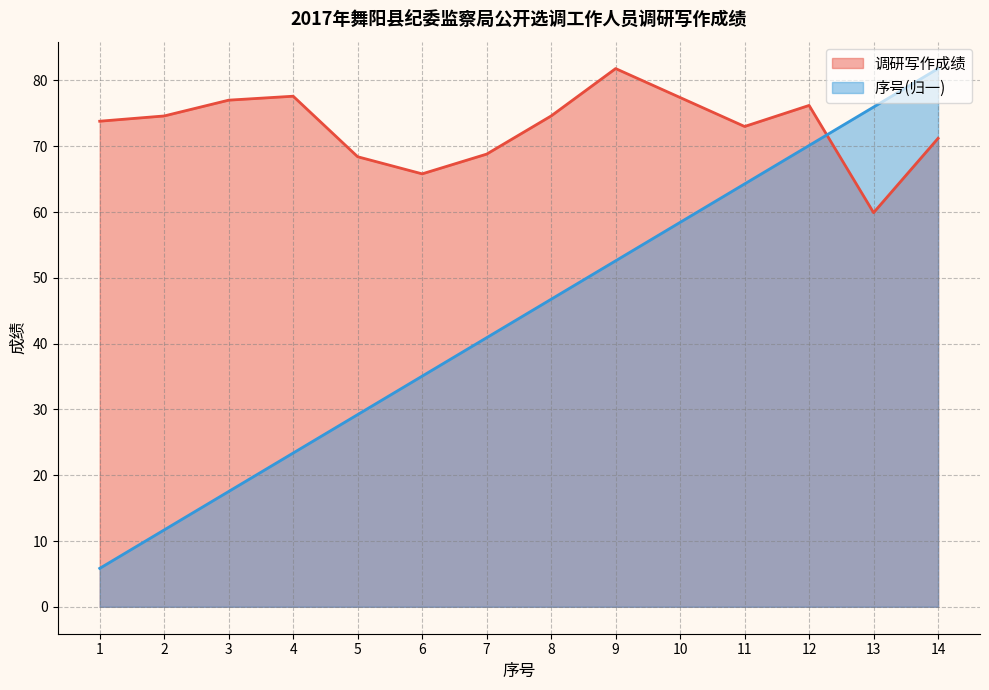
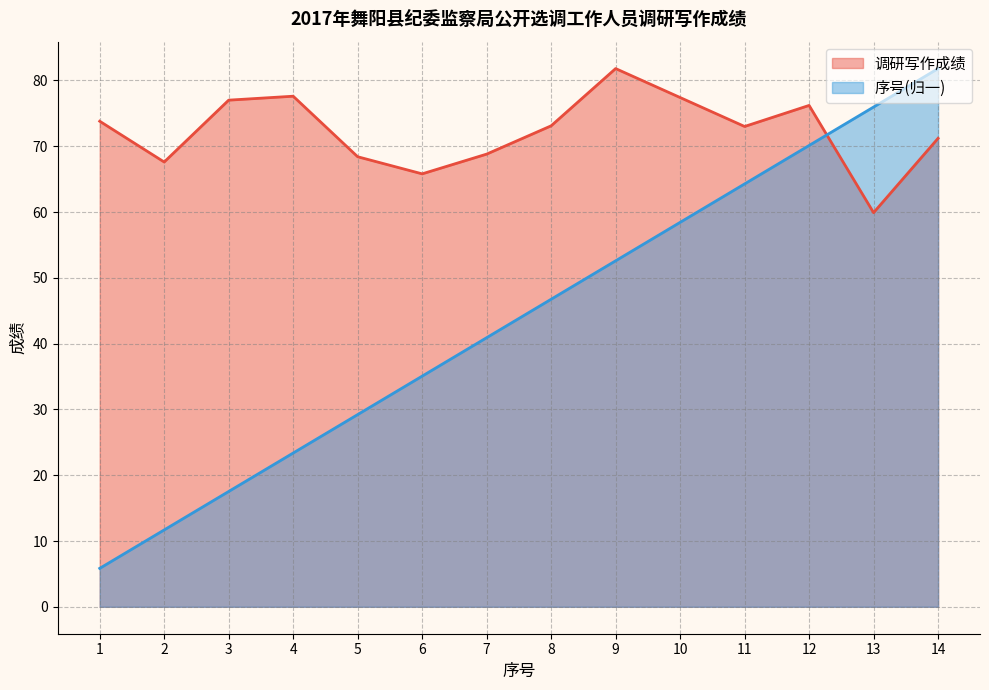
调研写作成绩, 2: 75 -> 68
调研写作成绩, 8: 75 -> 73
